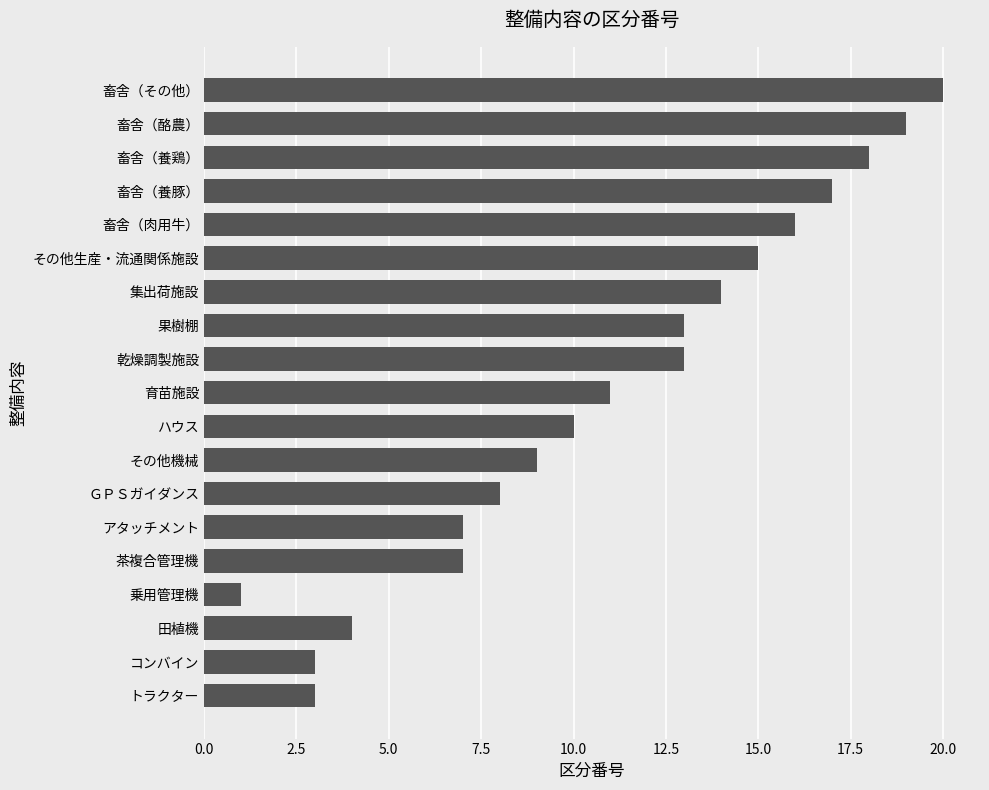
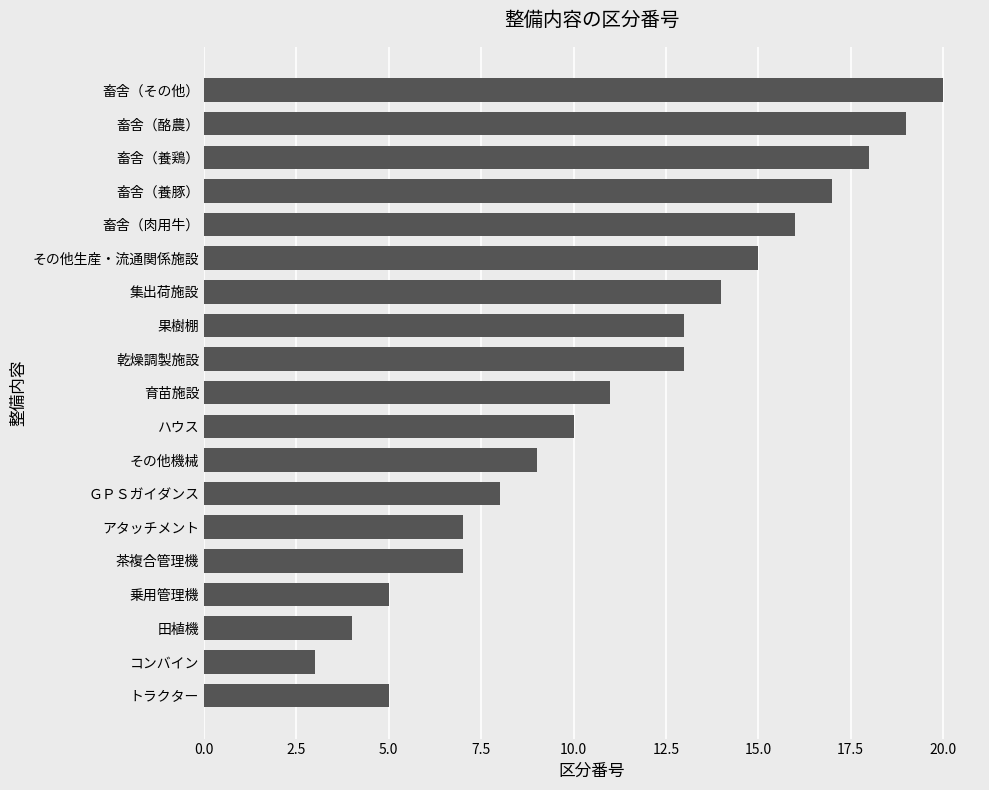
乗用管理機: 1 -> 5
トラクター: 3 -> 5
